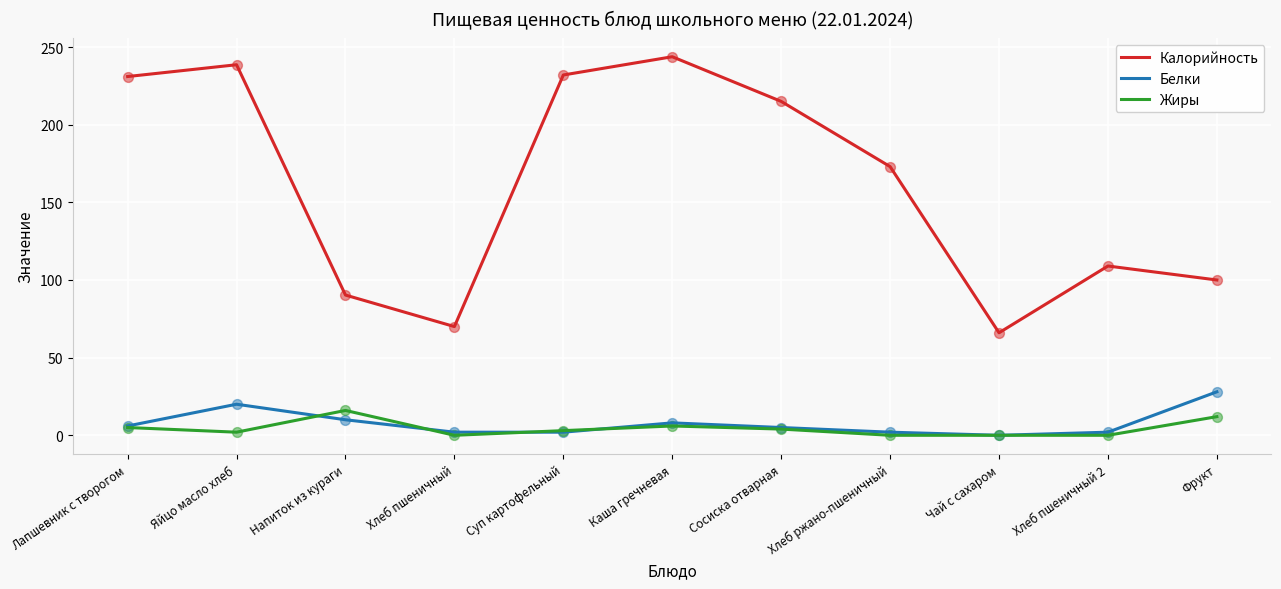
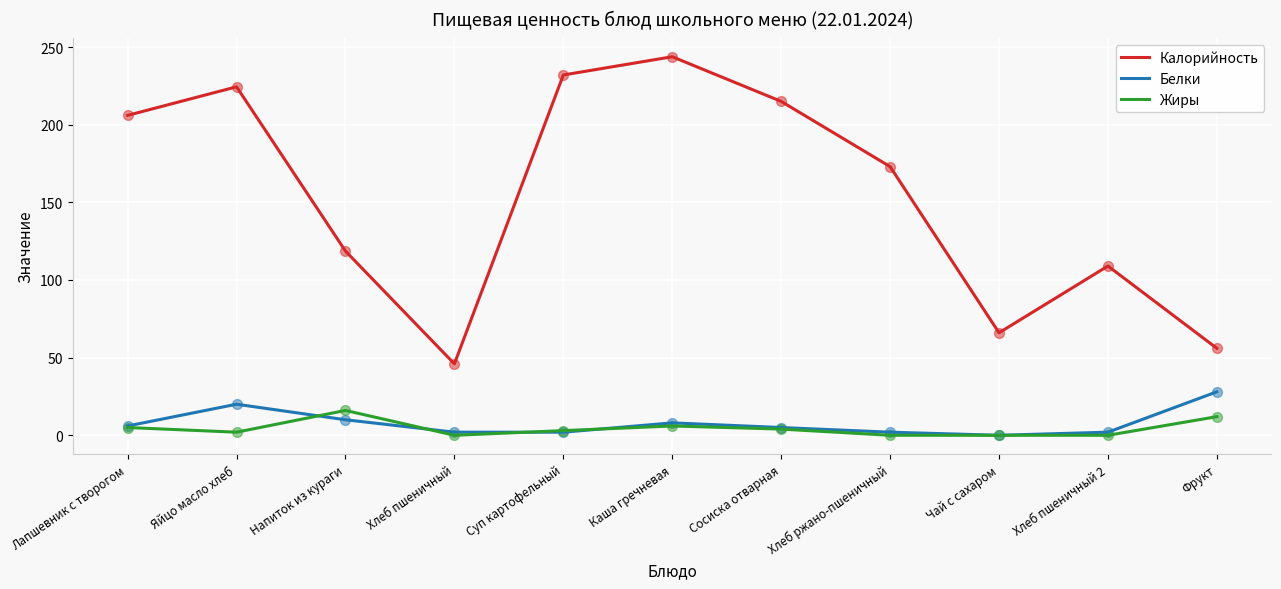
Калорийность, Лапшевник с творогом: 231 -> 206
Калорийность, Яйцо масло хлеб: 239 -> 224
Калорийность, Напиток из кураги: 90 -> 119
Калорийность, Хлеб пшеничный: 70 -> 46
Калорийность, Фрукт: 100 -> 56
